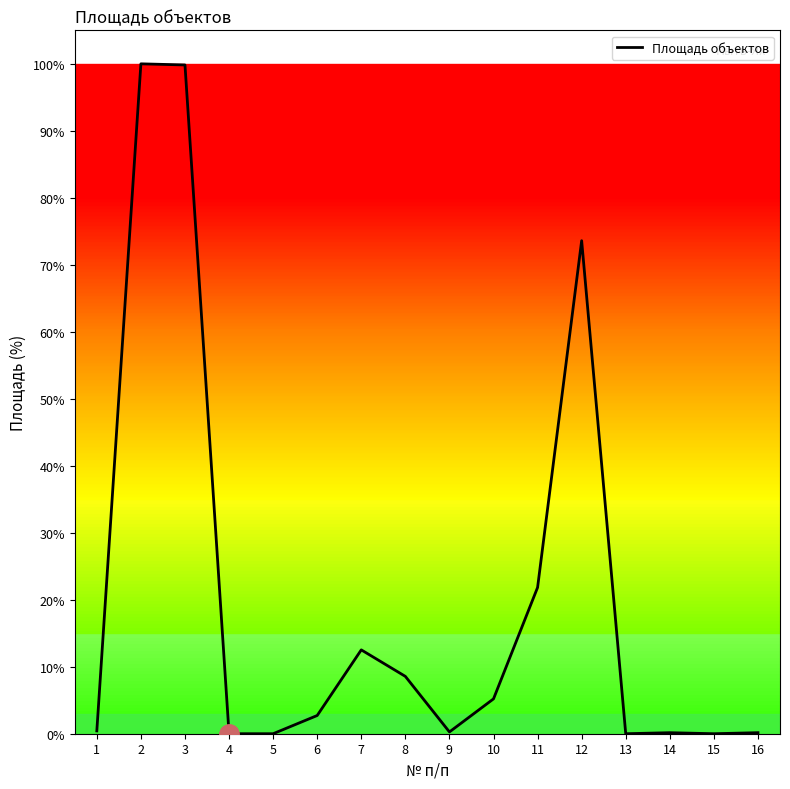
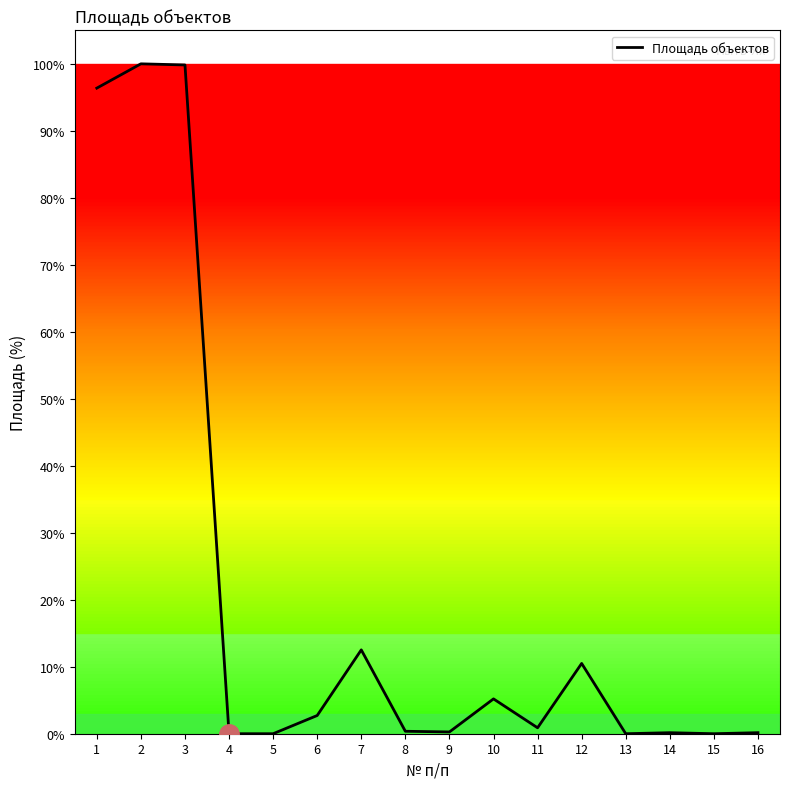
Площадь объектов, 1: 0% -> 96%
Площадь объектов, 8: 9% -> 0%
Площадь объектов, 11: 22% -> 1%
Площадь объектов, 12: 74% -> 10%
